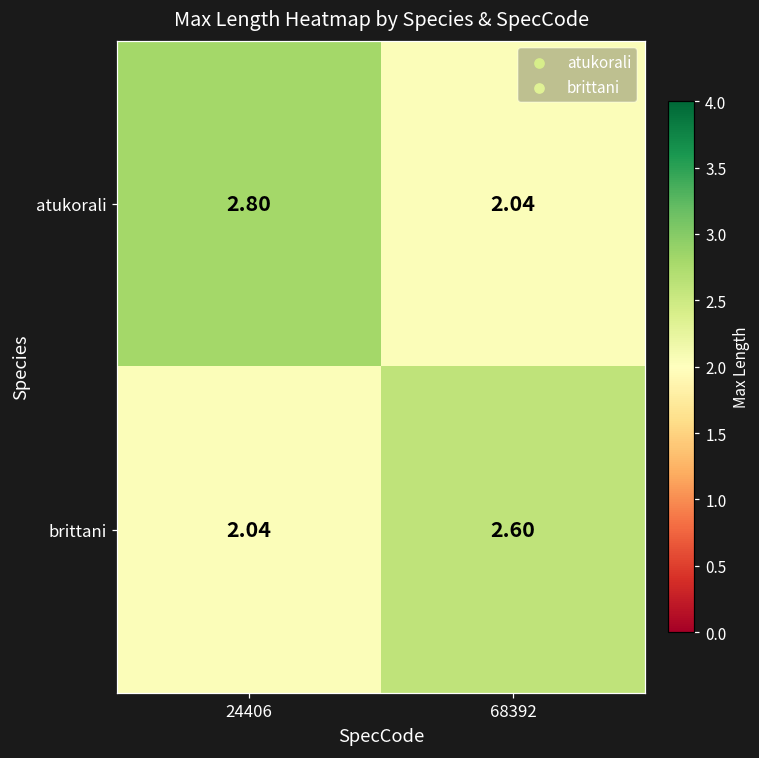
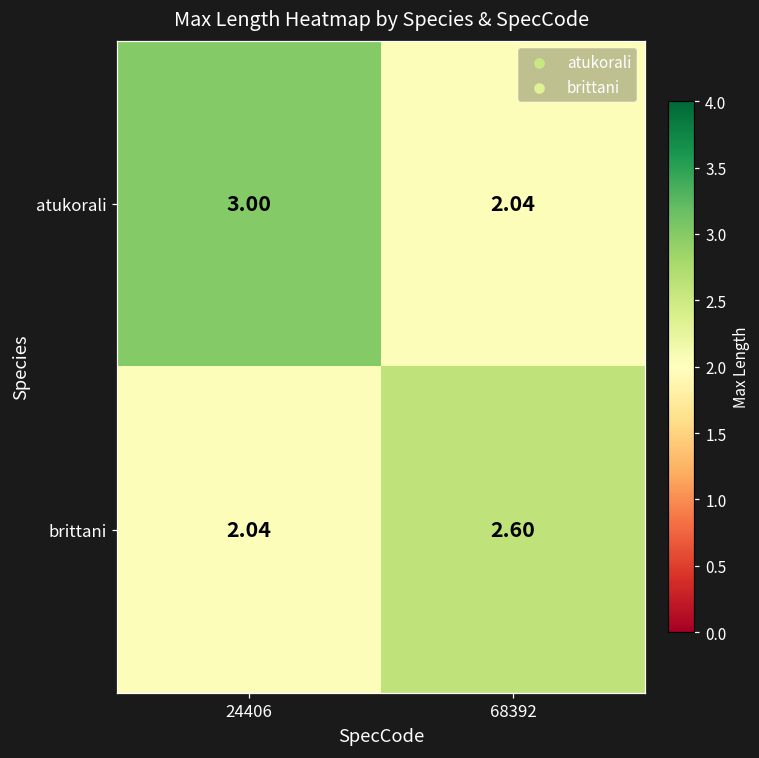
atukorali, 24406: 2.80 -> 3.00
